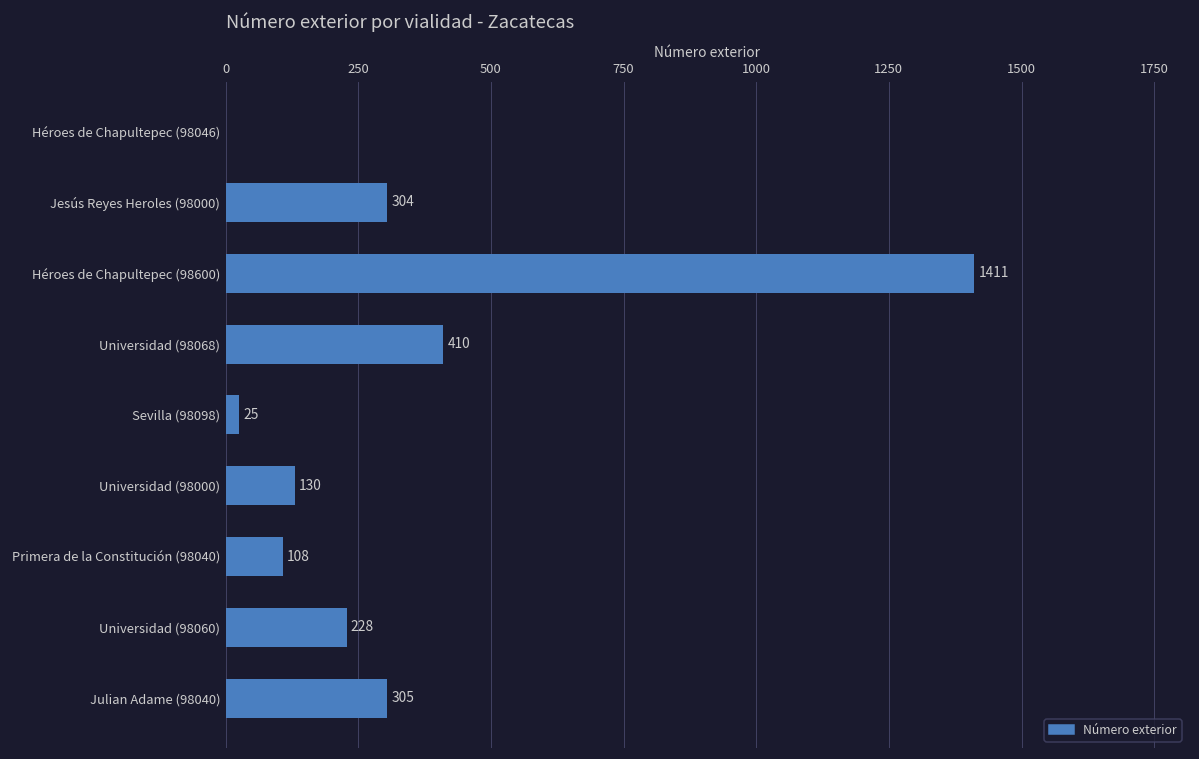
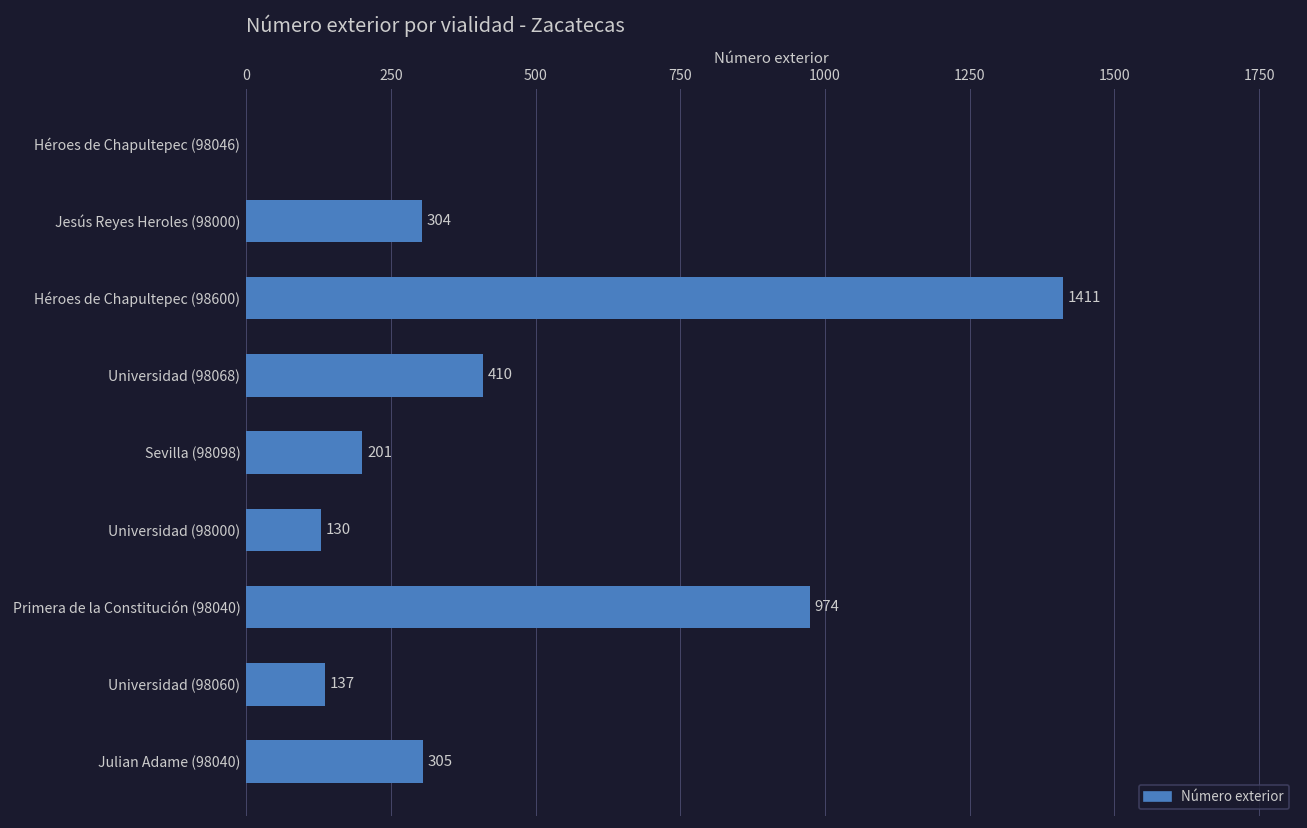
Sevilla (98098): 25 -> 201
Primera de la Constitución (98040): 108 -> 974
Universidad (98060): 228 -> 137
